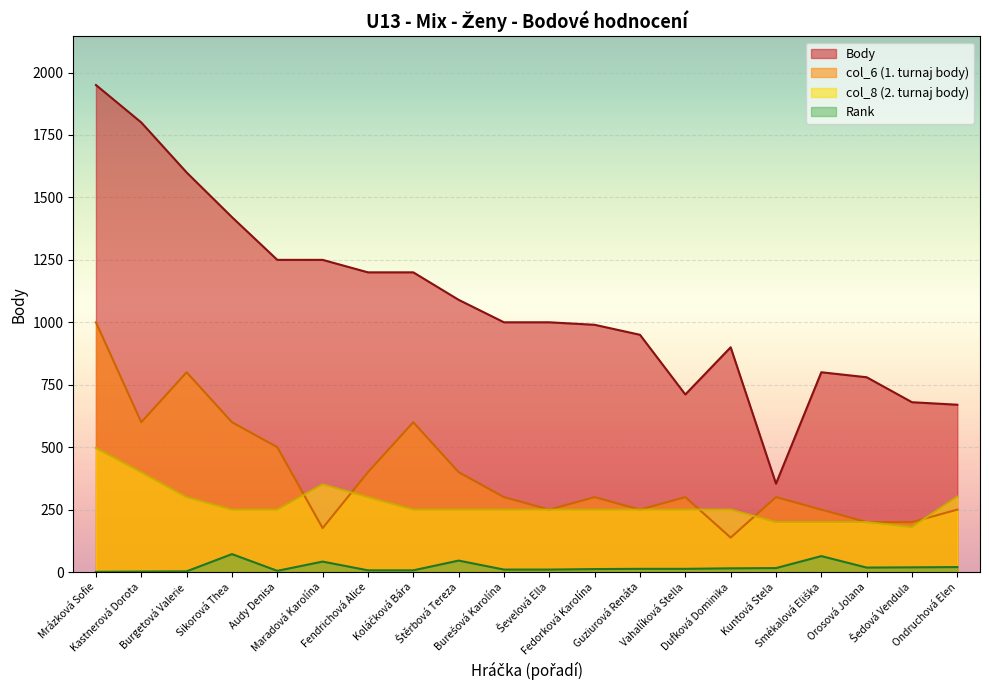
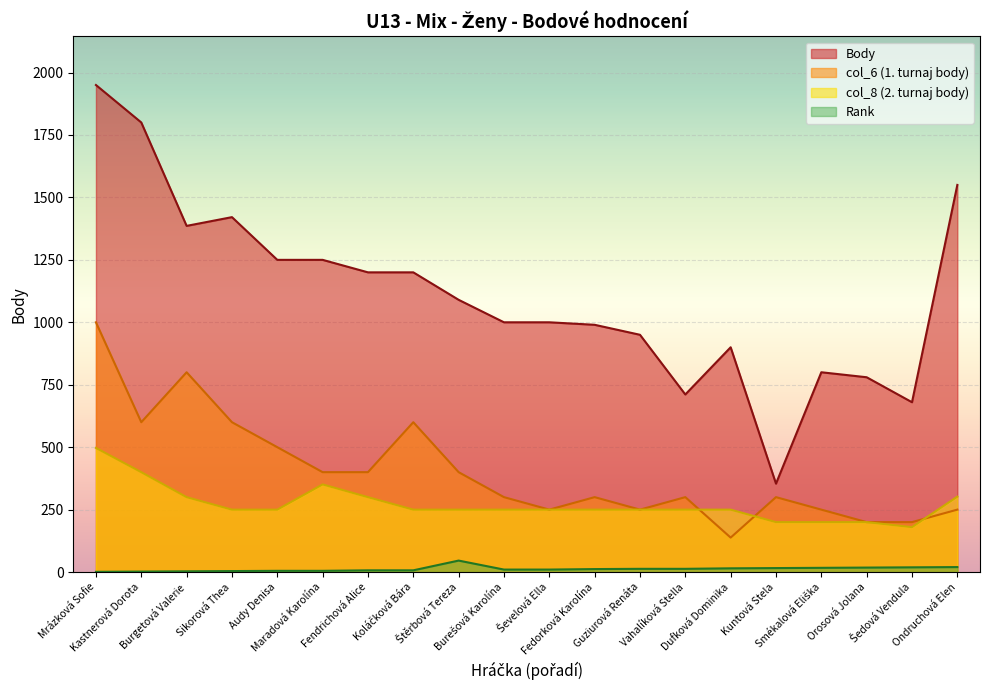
Body, Burgetová Valerie: 1600 -> 1390
Rank, Sikorová Thea: 70 -> 0
col_6 (1. turnaj body), Maradová Karolína: 180 -> 400
Rank, Maradová Karolína: 40 -> 10
Rank, Smékalová Eliška: 60 -> 20
Body, Ondruchová Elen: 670 -> 1550
